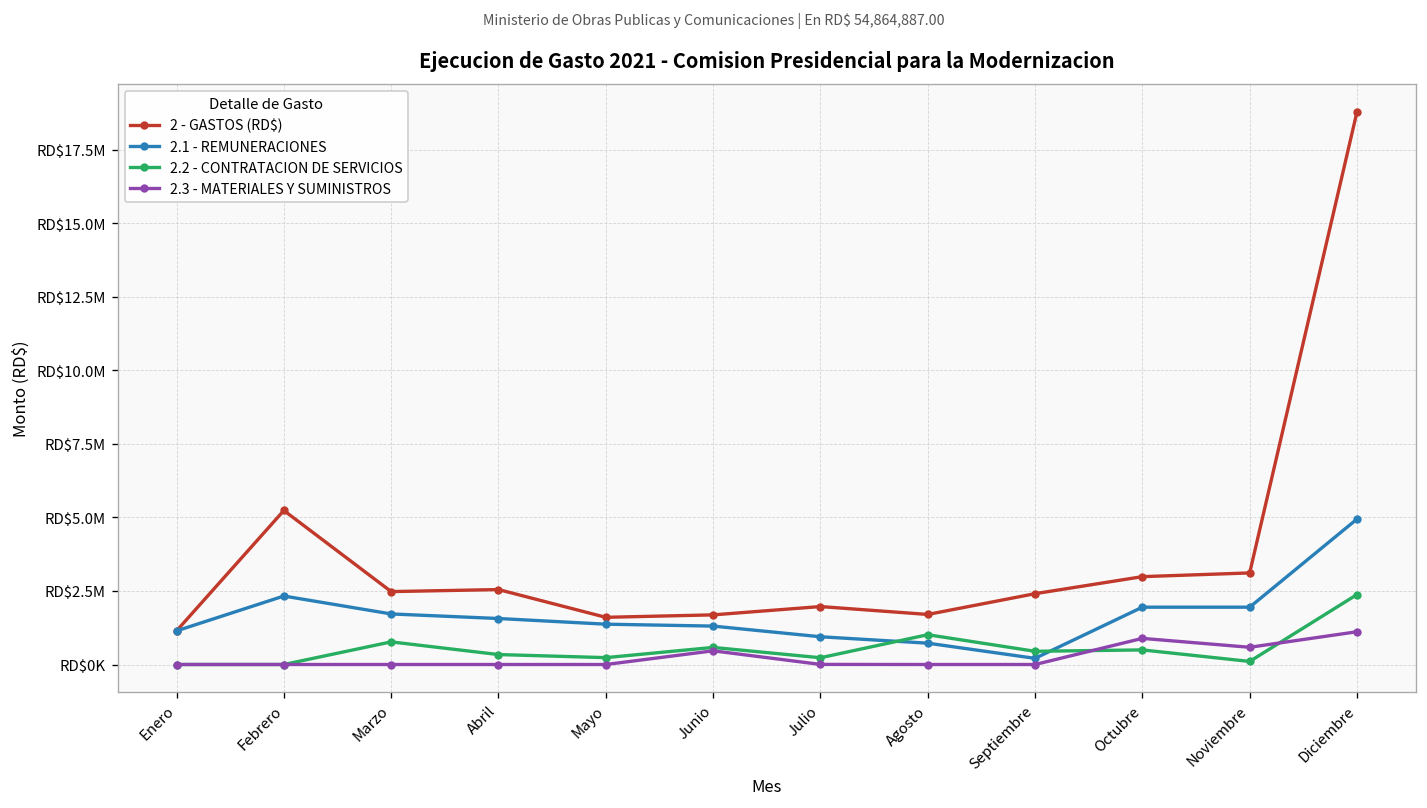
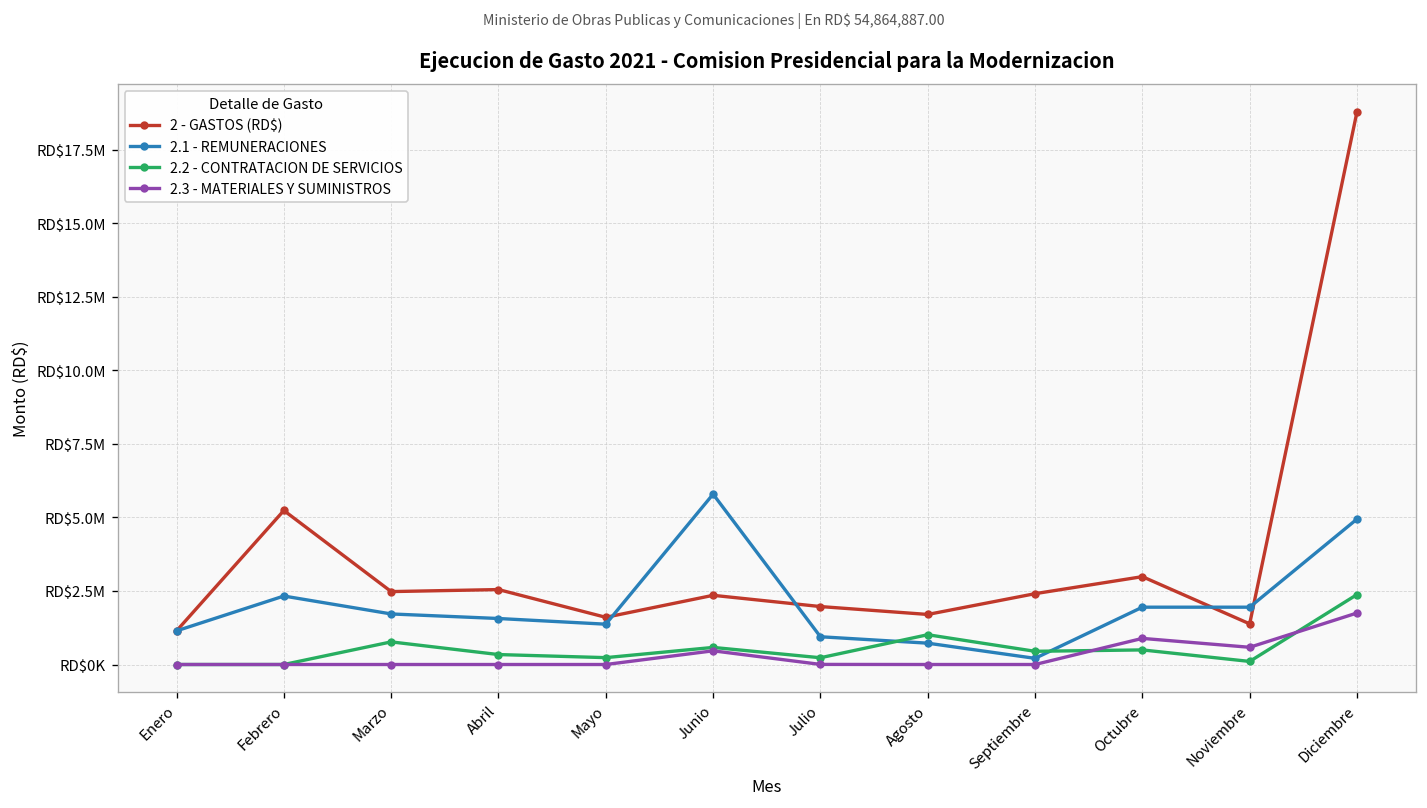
2 - GASTOS (RD$), Junio: RD$1700000 -> RD$2400000
2.1 - REMUNERACIONES, Junio: RD$1300000 -> RD$5800000
2 - GASTOS (RD$), Noviembre: RD$3100000 -> RD$1400000
2.3 - MATERIALES Y SUMINISTROS, Diciembre: RD$1100000 -> RD$1800000
